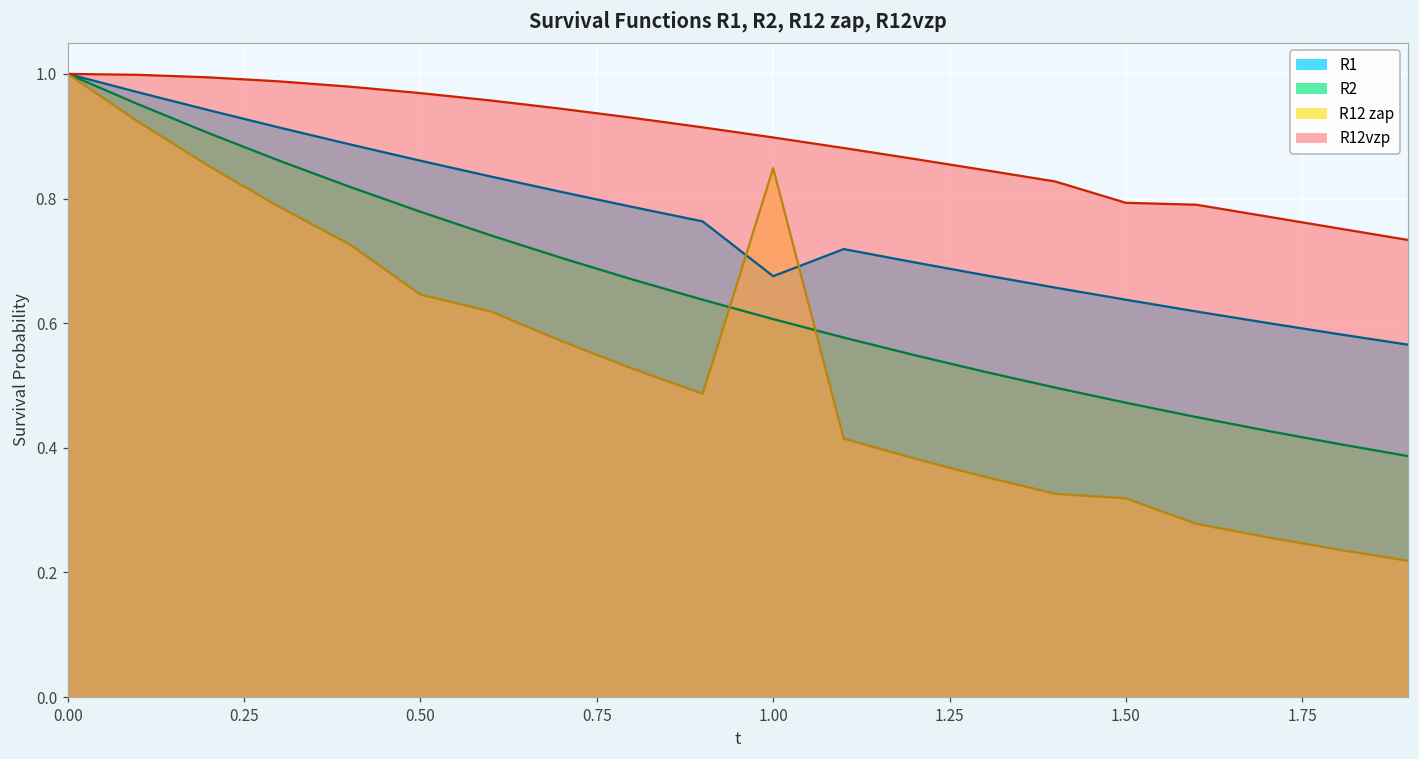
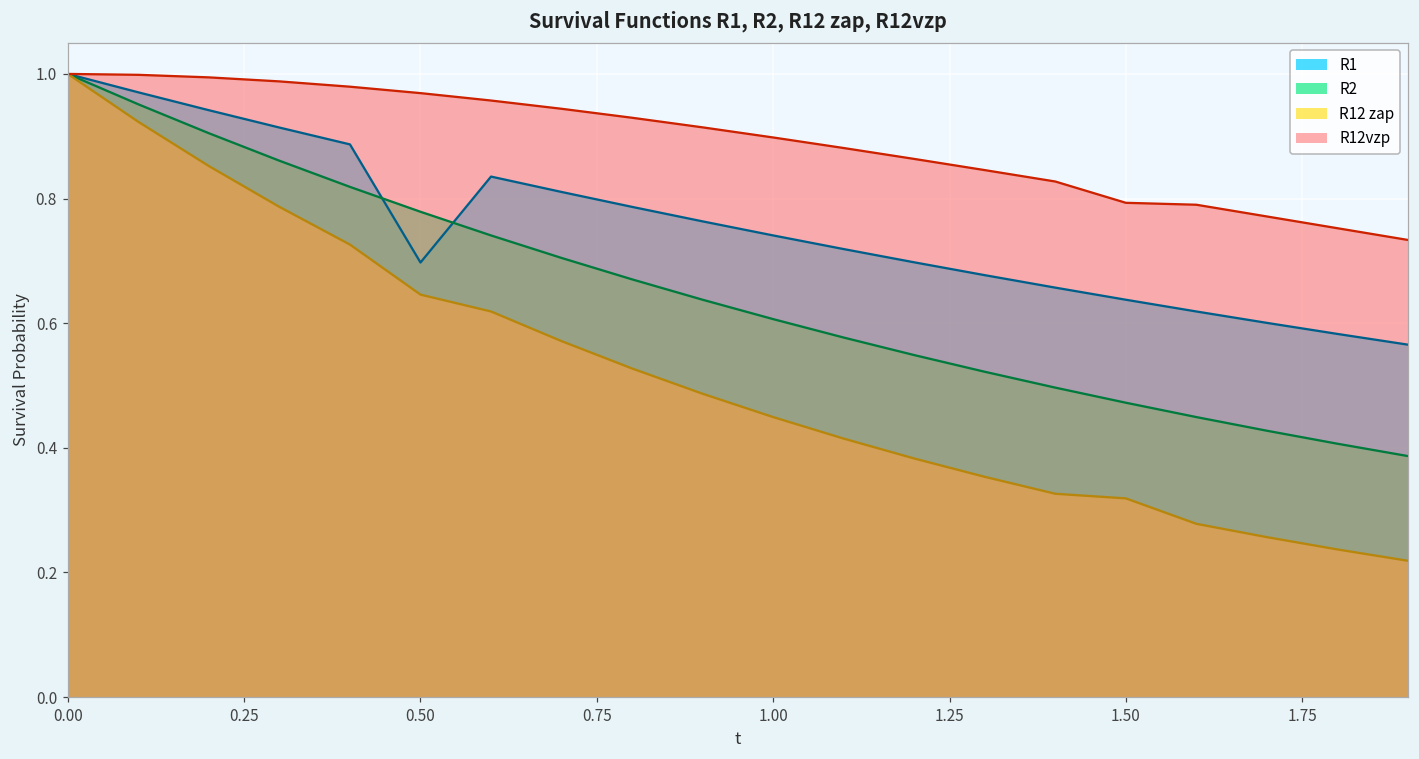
R1, 0.50: 0.86 -> 0.70
R1, 1.00: 0.68 -> 0.74
R12 zap, 1.00: 0.85 -> 0.45
